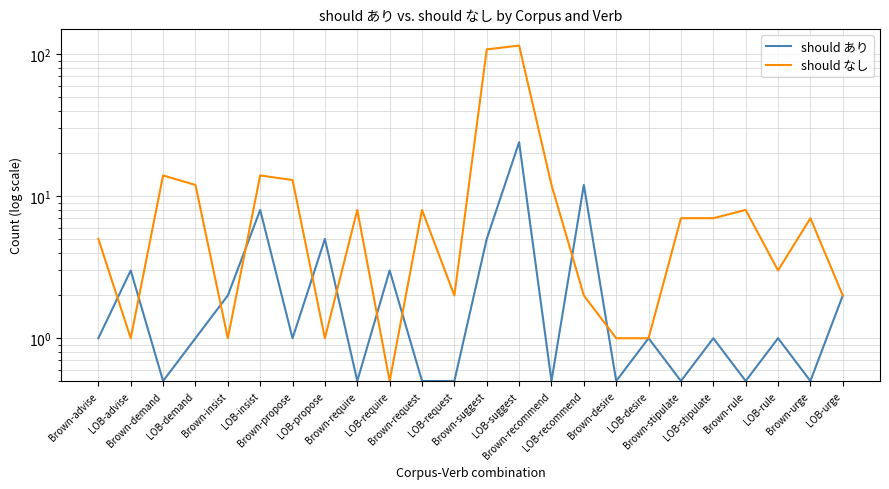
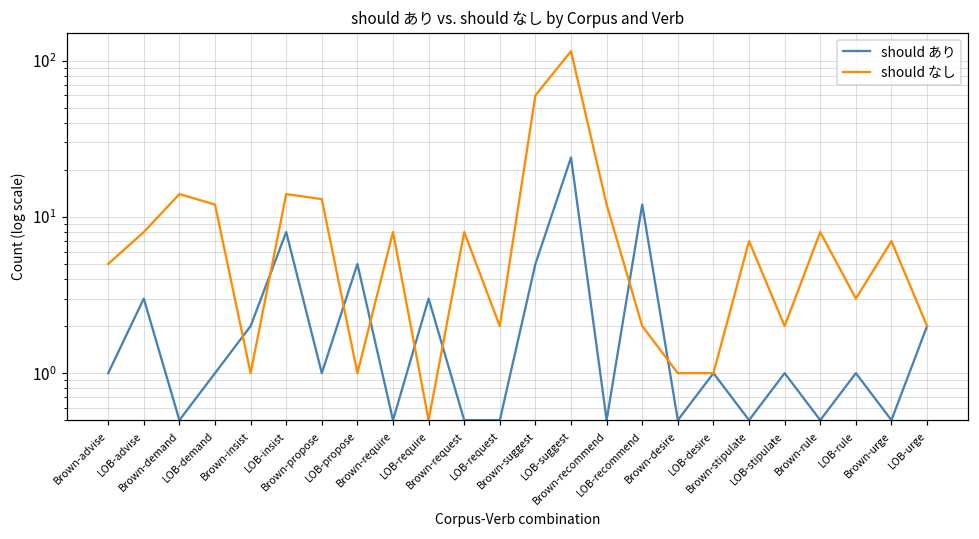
should なし, LOB-advise: 1 -> 8
should なし, Brown-suggest: 110 -> 60
should なし, LOB-stipulate: 7 -> 2
